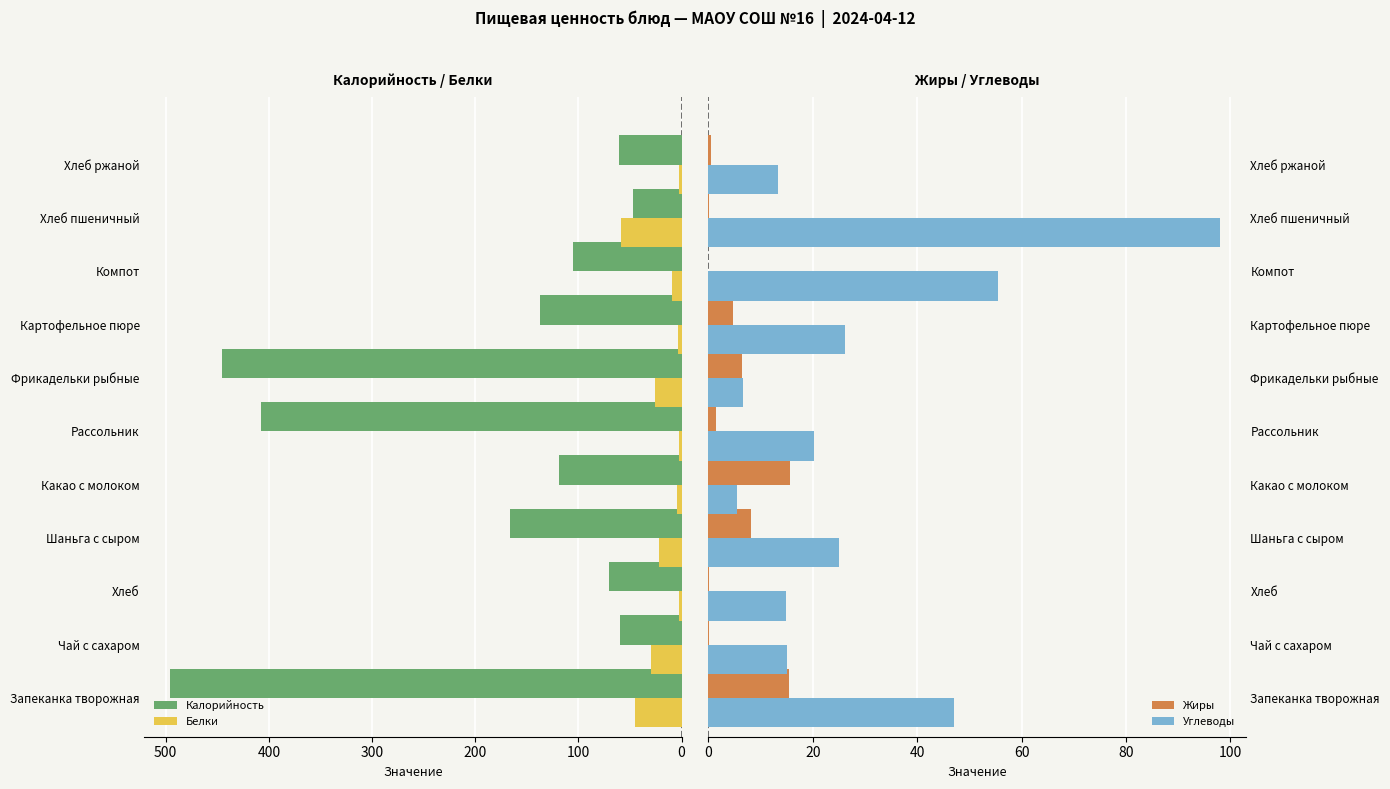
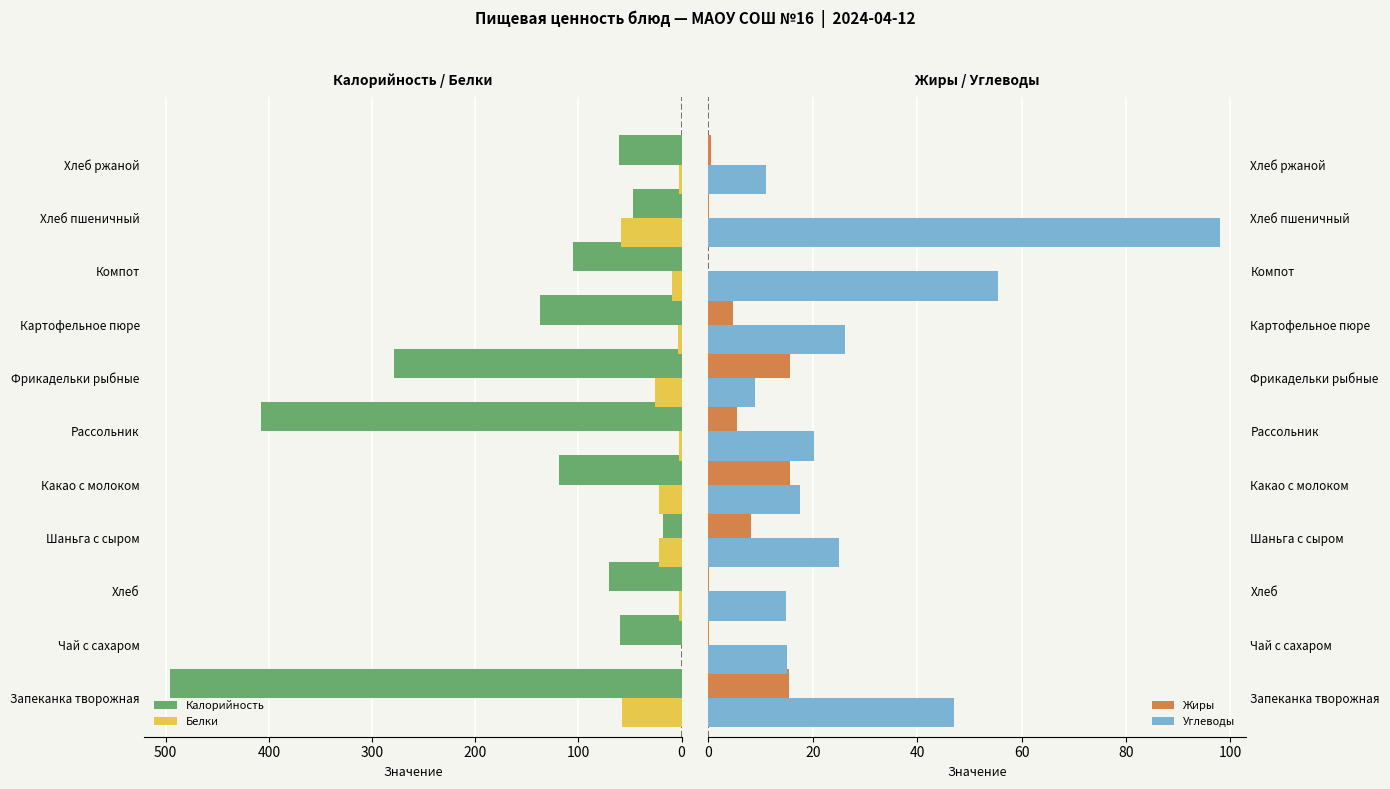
Калорийность / Белки, Калорийность, Фрикадельки рыбные: 445 -> 279
Калорийность / Белки, Белки, Какао с молоком: 4 -> 22
Калорийность / Белки, Калорийность, Шаньга с сыром: 166 -> 18
Калорийность / Белки, Белки, Чай с сахаром: 30 -> 0
Калорийность / Белки, Белки, Запеканка творожная: 45 -> 58
Жиры / Углеводы, Углеводы, Хлеб ржаной: 13 -> 11
Жиры / Углеводы, Жиры, Фрикадельки рыбные: 7 -> 16
Жиры / Углеводы, Углеводы, Фрикадельки рыбные: 7 -> 9
Жиры / Углеводы, Жиры, Рассольник: 2 -> 5
Жиры / Углеводы, Углеводы, Какао с молоком: 6 -> 18
